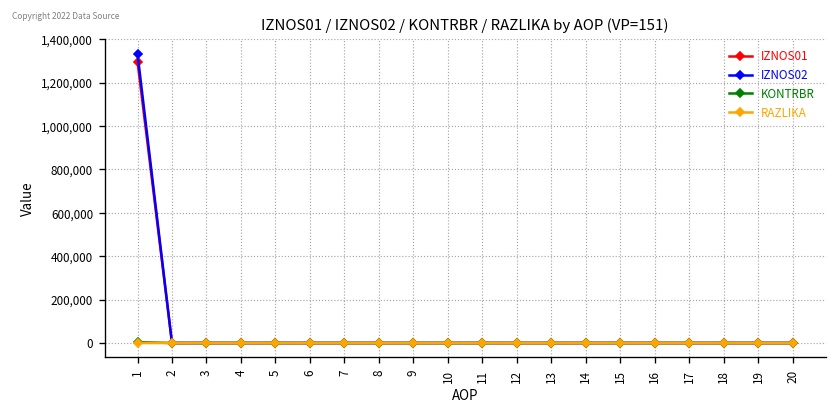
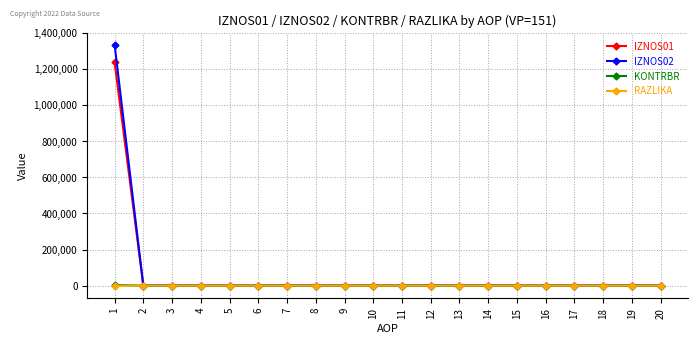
IZNOS01, 1: 1,300,000 -> 1,240,000
